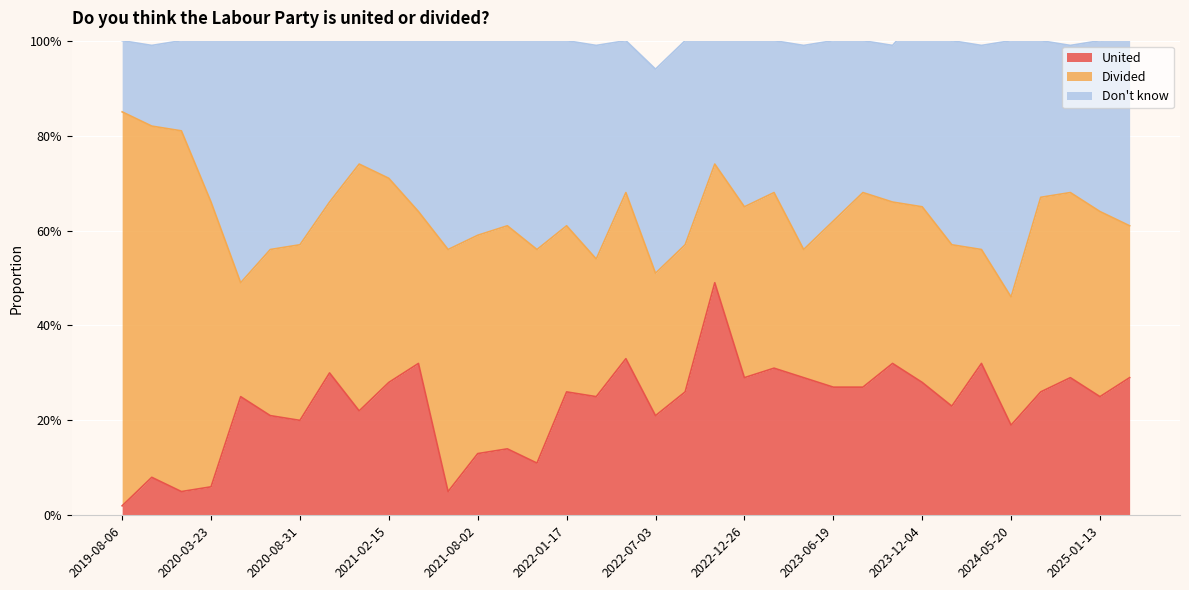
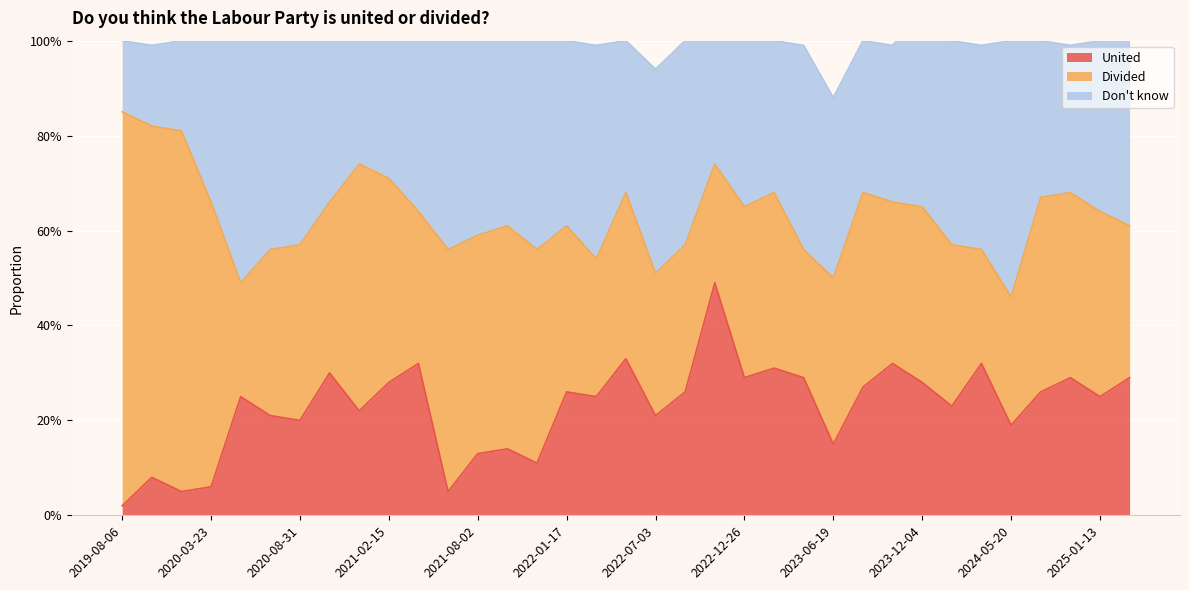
United, 2023-06-19: 27% -> 15%
